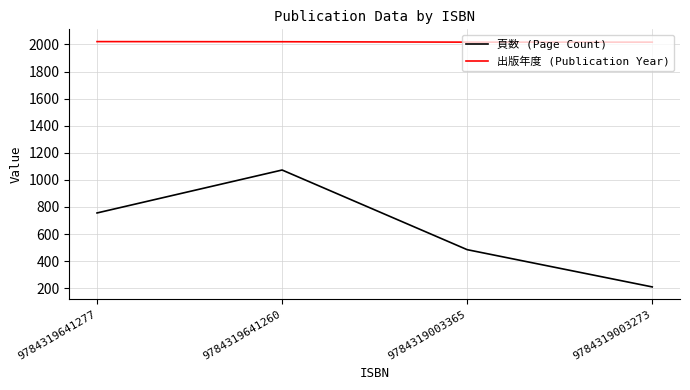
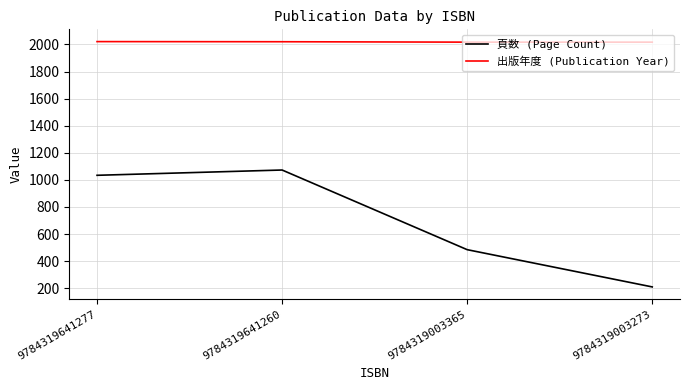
頁数 (Page Count), 9784319641277: 760 -> 1030
